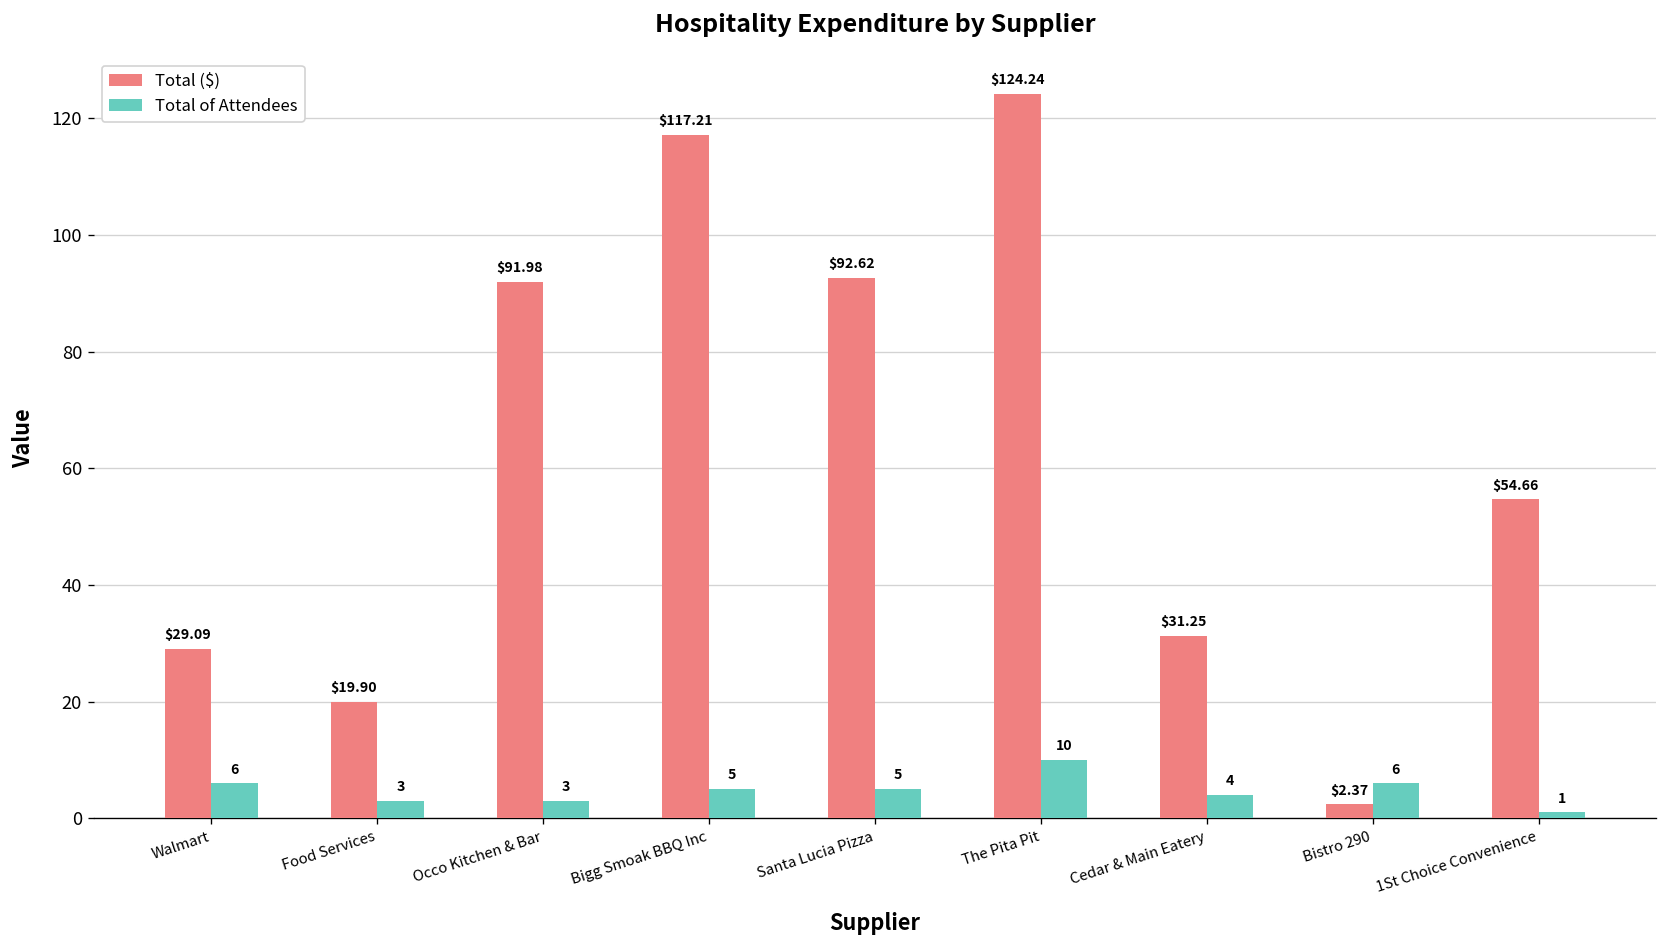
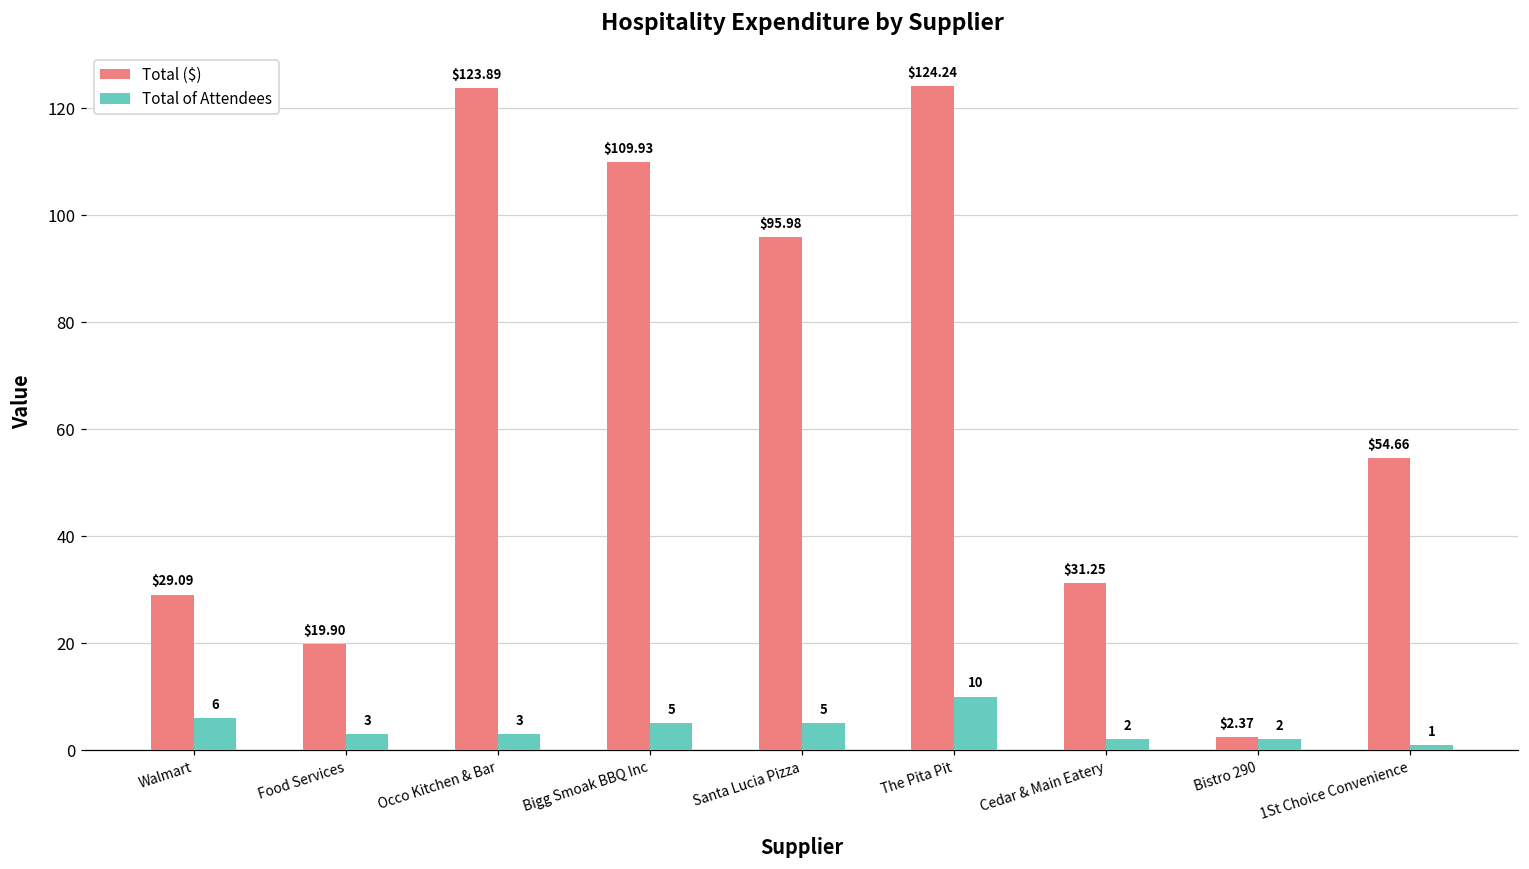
Total ($), Occo Kitchen & Bar: $91.98 -> $123.89
Total ($), Bigg Smoak BBQ Inc: $117.21 -> $109.93
Total ($), Santa Lucia Pizza: $92.62 -> $95.98
Total of Attendees, Cedar & Main Eatery: 4 -> 2
Total of Attendees, Bistro 290: 6 -> 2
